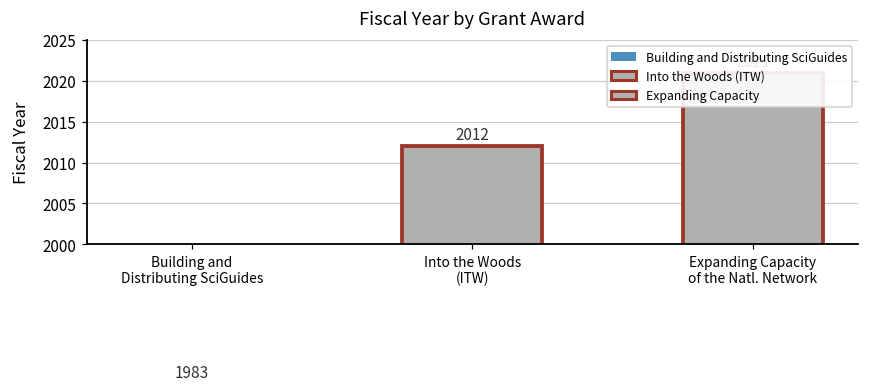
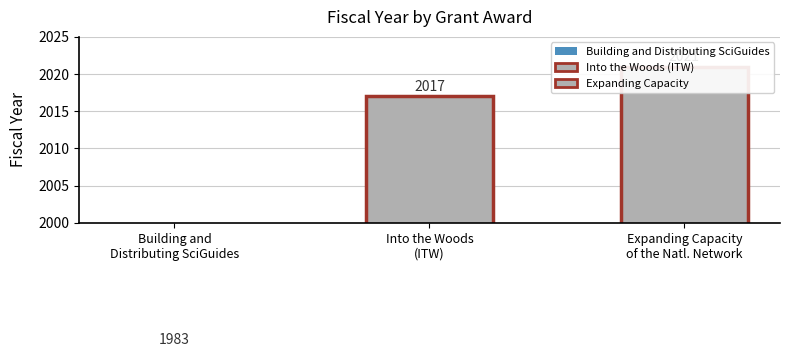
Into the Woods (ITW): 2012 -> 2017
